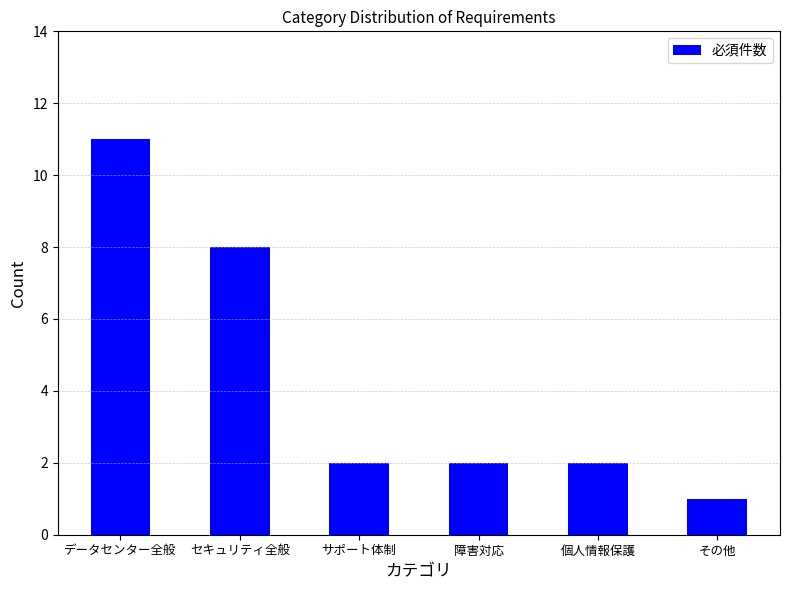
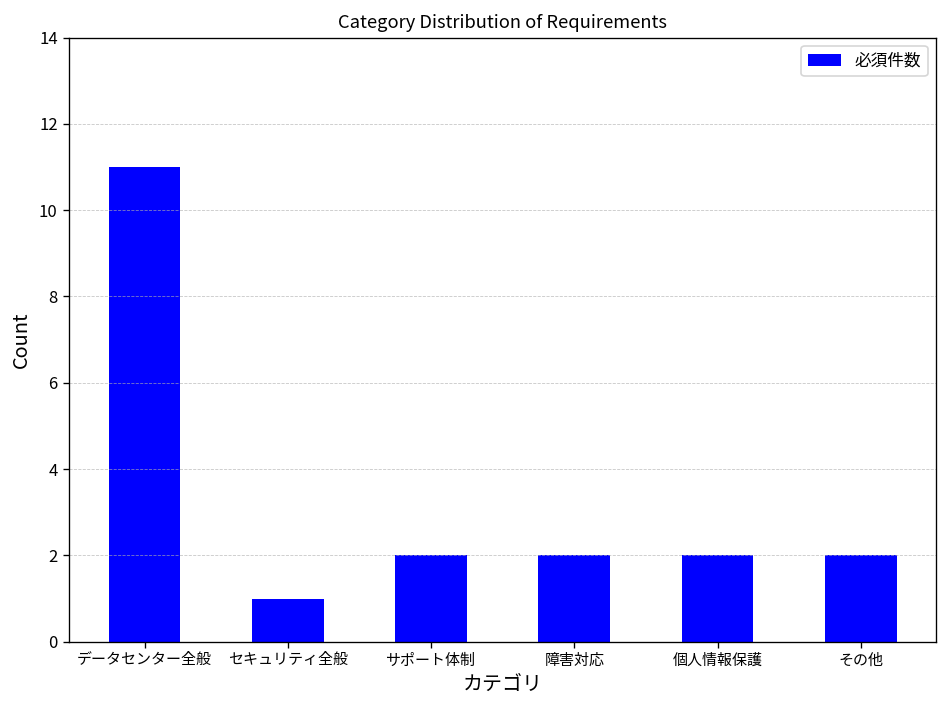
セキュリティ全般: 8 -> 1
その他: 1 -> 2
